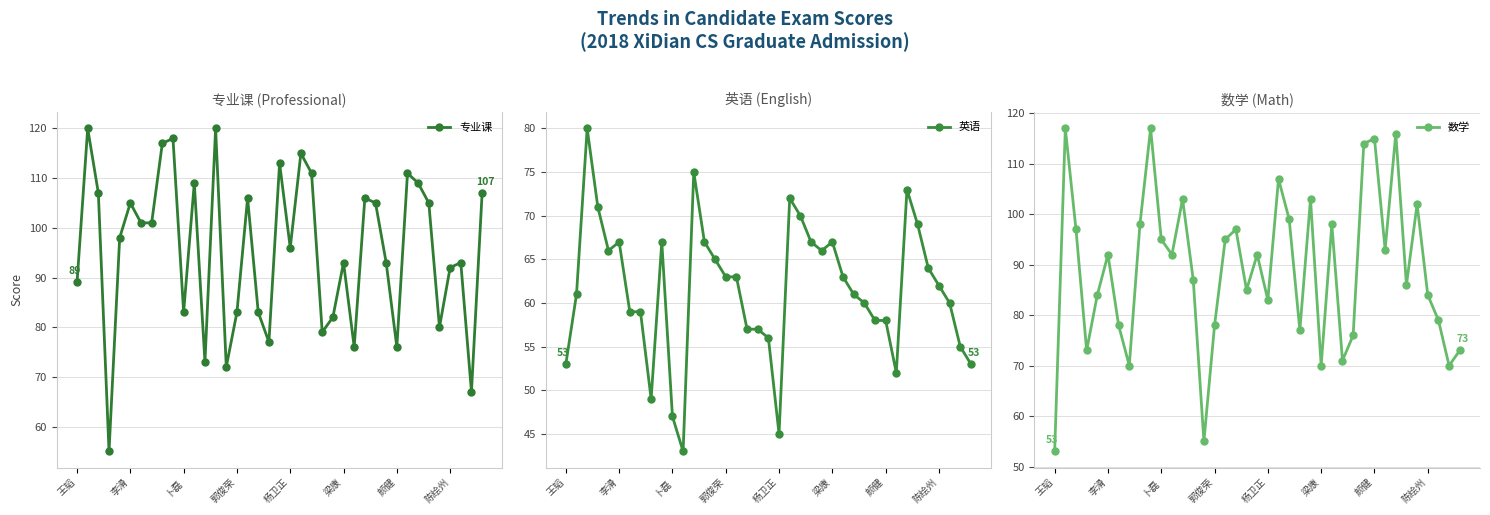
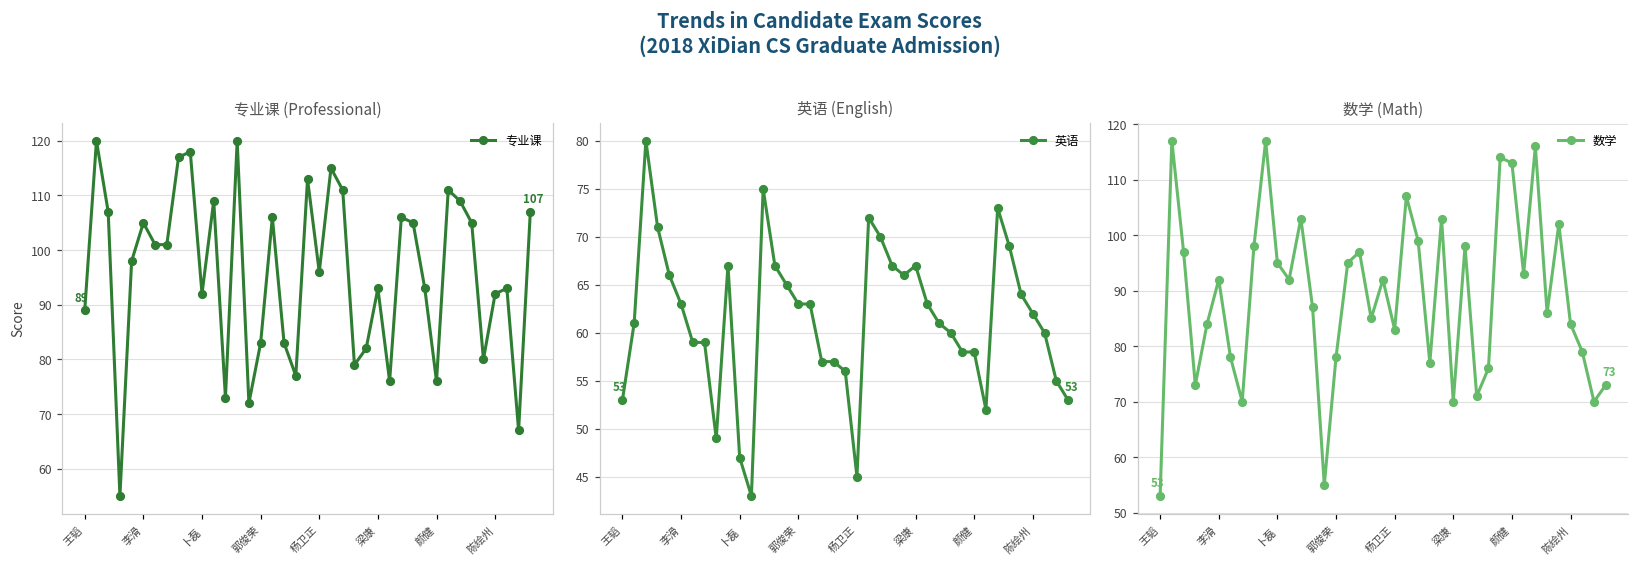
专业课 (Professional), 卜磊: 83 -> 92
英语 (English), 李滑: 67 -> 63
数学 (Math), 颜健: 115 -> 113
